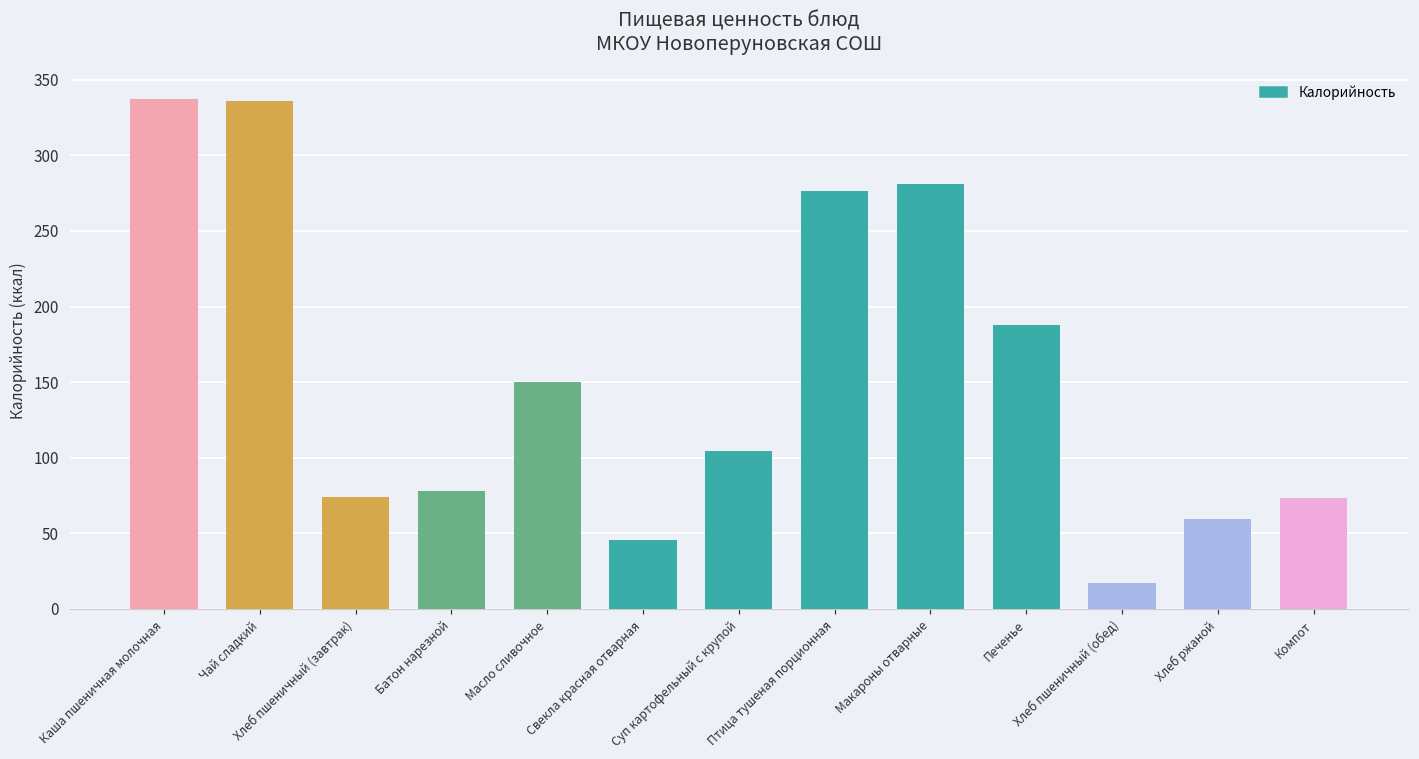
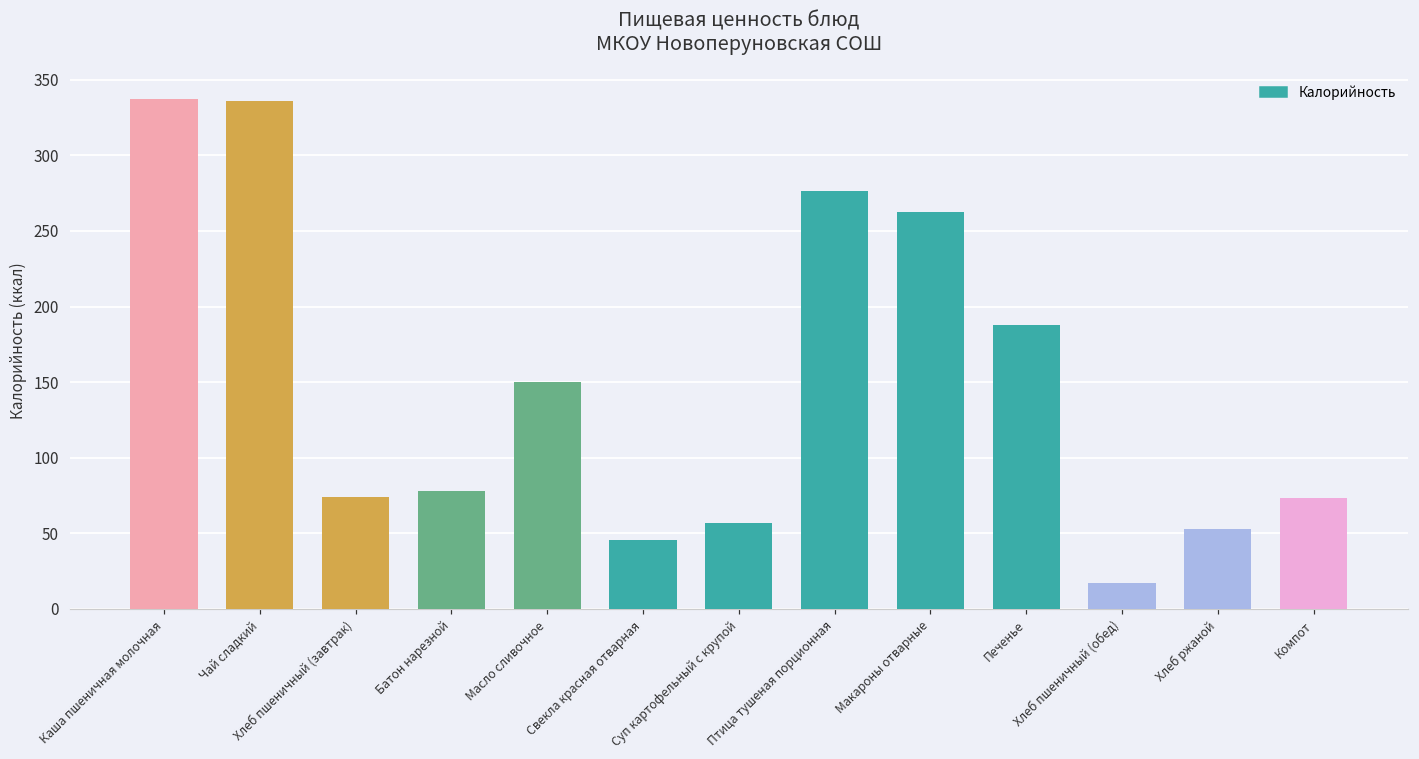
Суп картофельный с крупой: 105 -> 57
Макароны отварные: 281 -> 262
Хлеб ржаной: 59 -> 53
